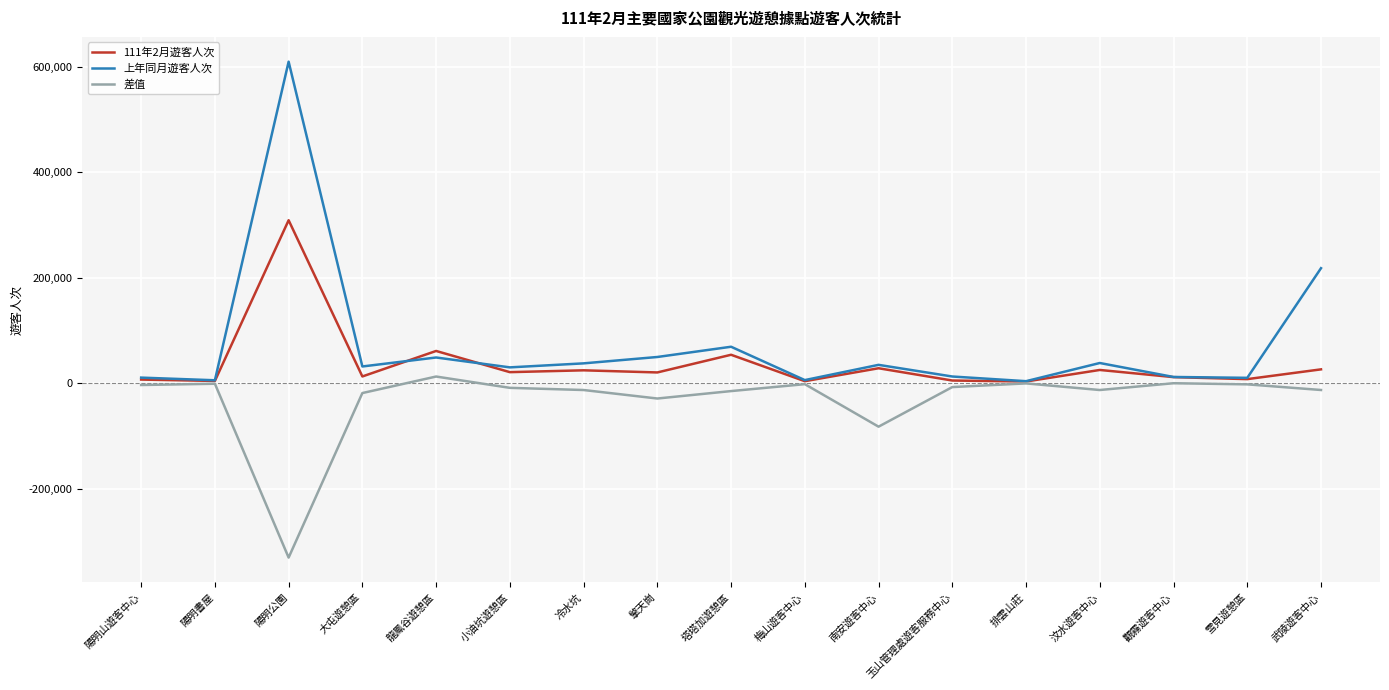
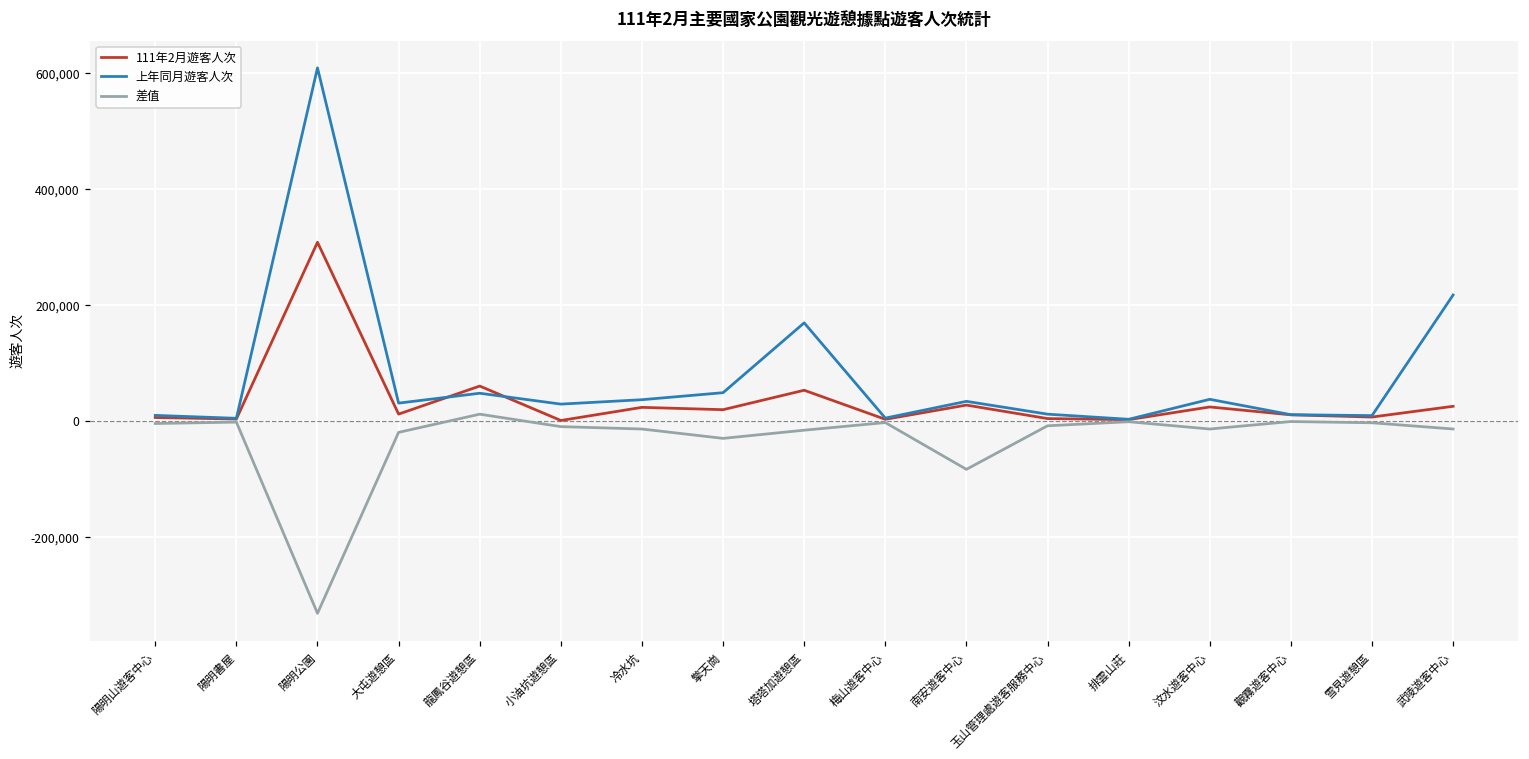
111年2月遊客人次, 小油坑遊憩區: 20,000 -> 0
上年同月遊客人次, 塔塔加遊憩區: 70,000 -> 170,000
